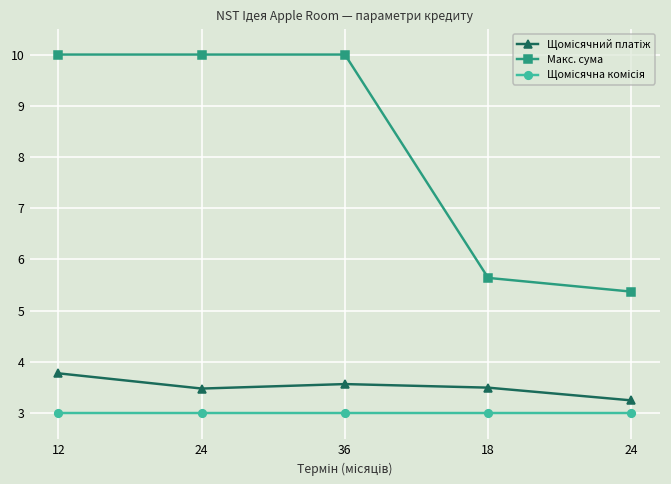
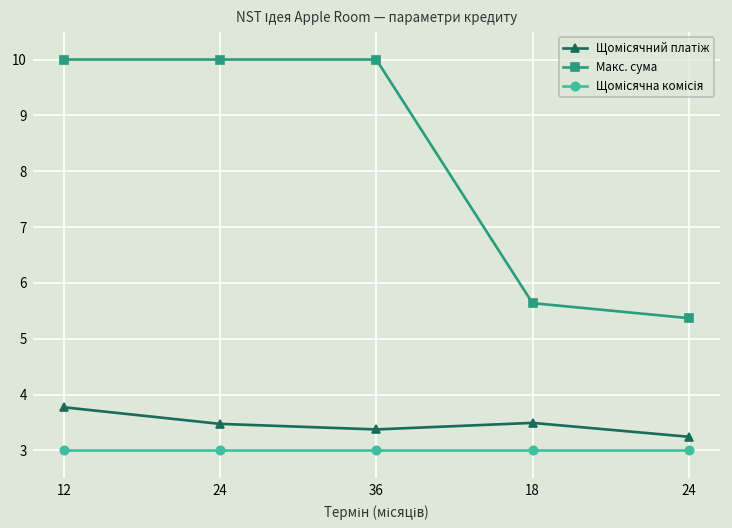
Щомісячний платіж, 36: 3.6 -> 3.4
